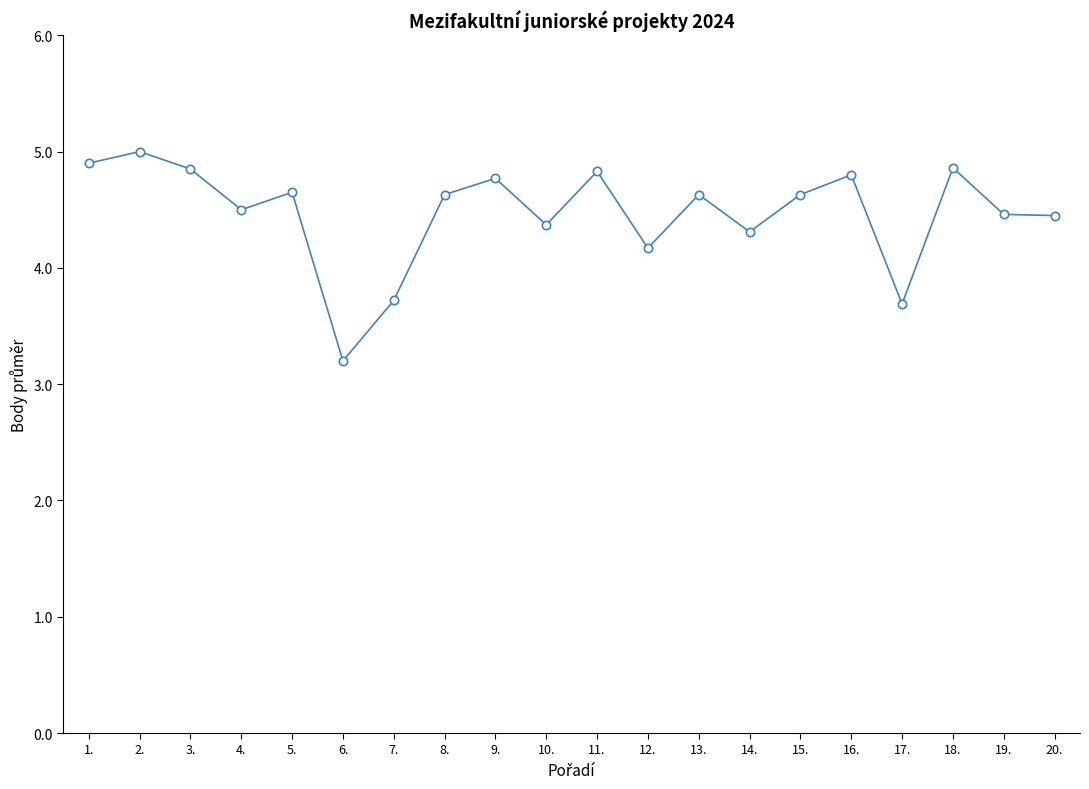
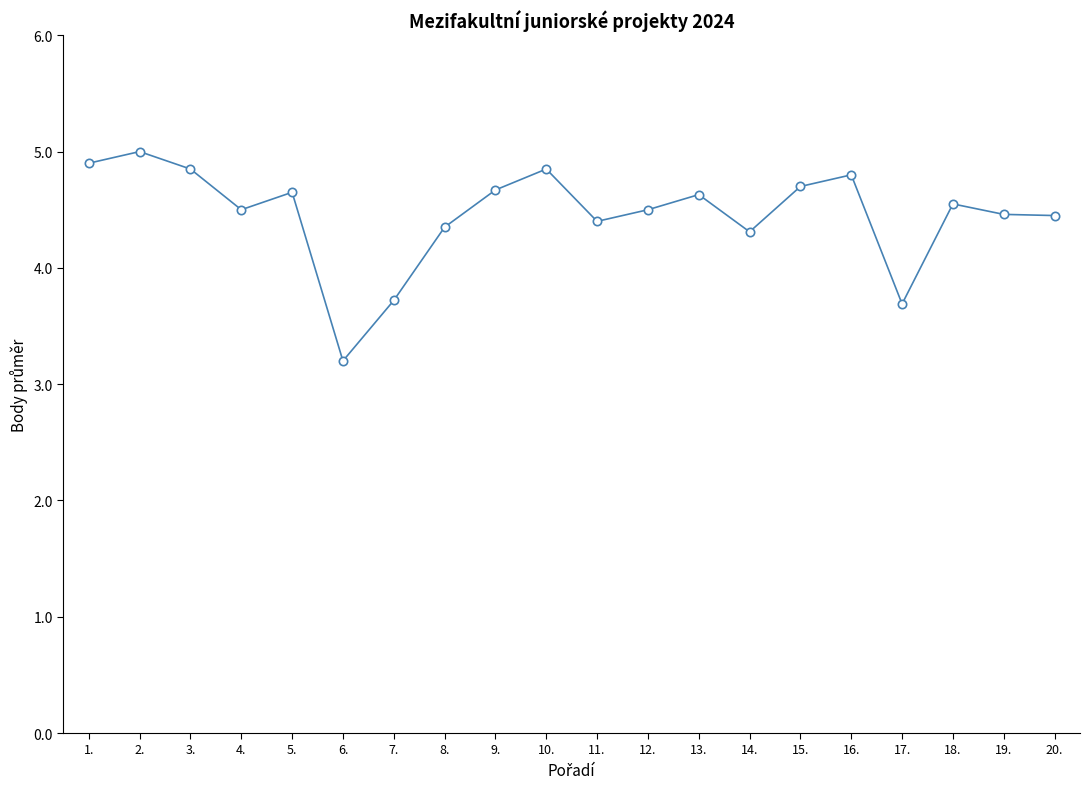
8.: 4.63 -> 4.35
9.: 4.77 -> 4.67
10.: 4.37 -> 4.85
11.: 4.83 -> 4.40
12.: 4.17 -> 4.50
15.: 4.63 -> 4.70
18.: 4.86 -> 4.55
